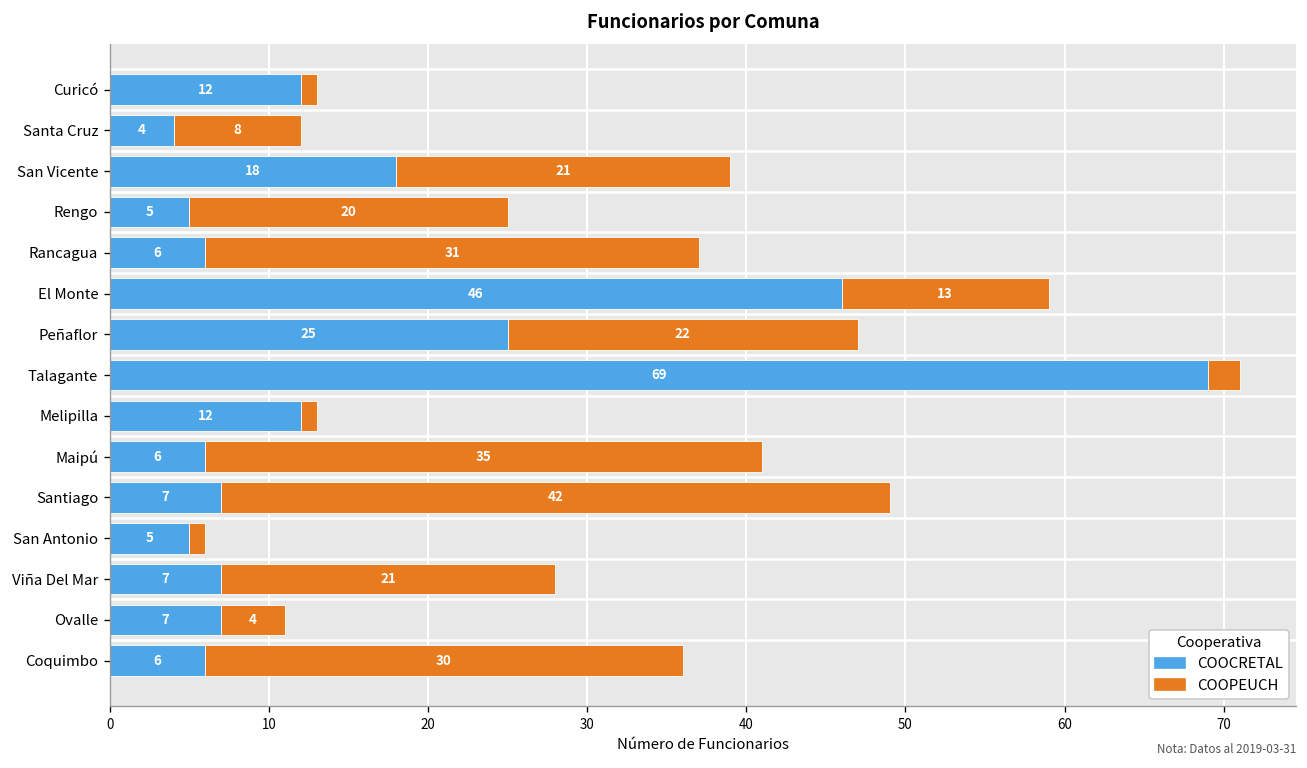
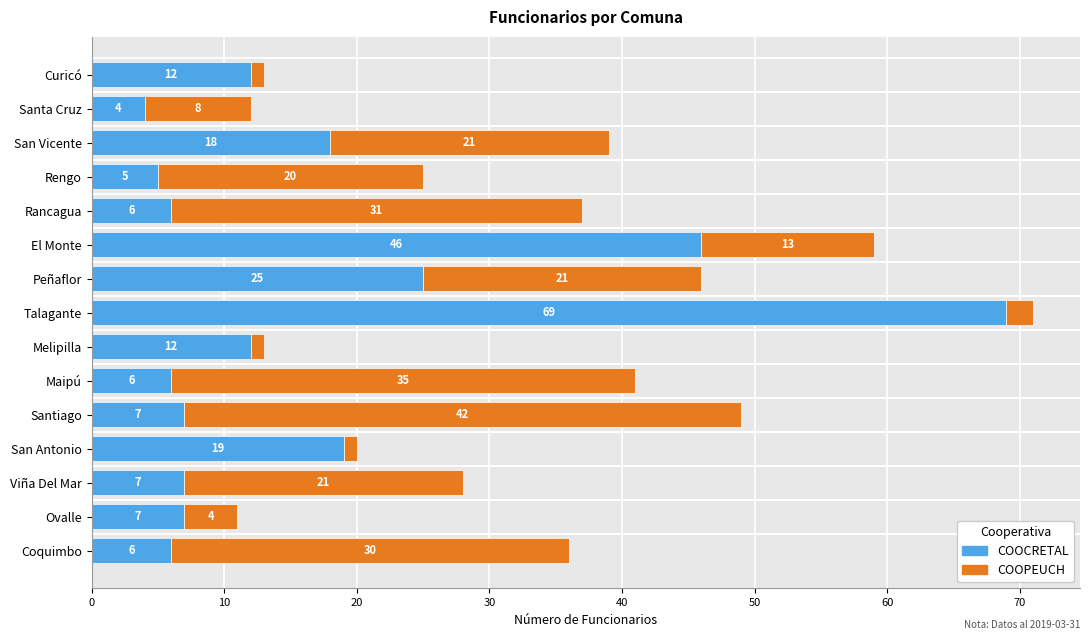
COOPEUCH, Peñaflor: 22 -> 21
COOCRETAL, San Antonio: 5 -> 19
